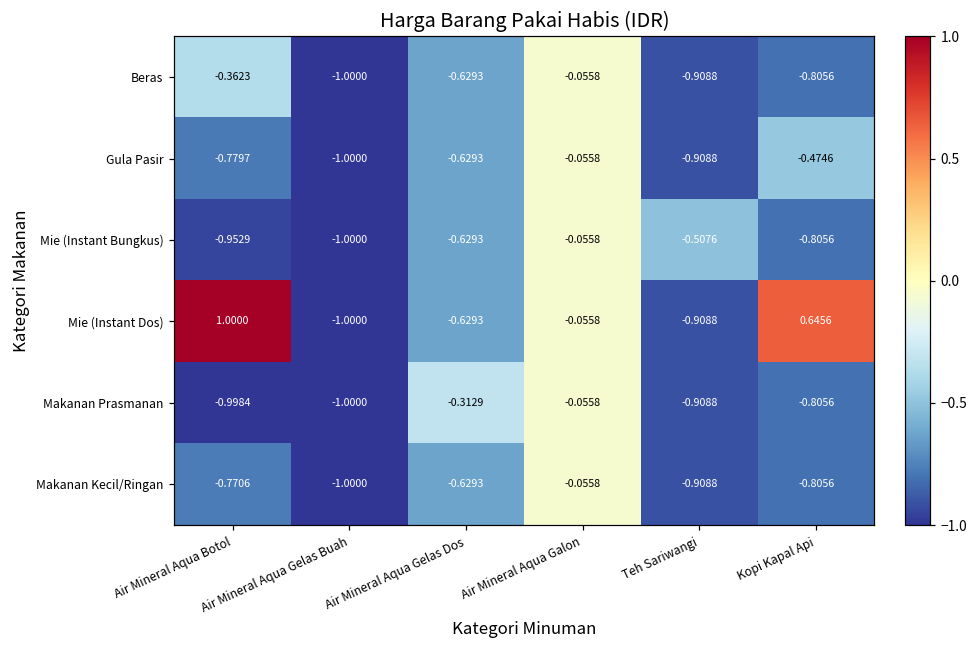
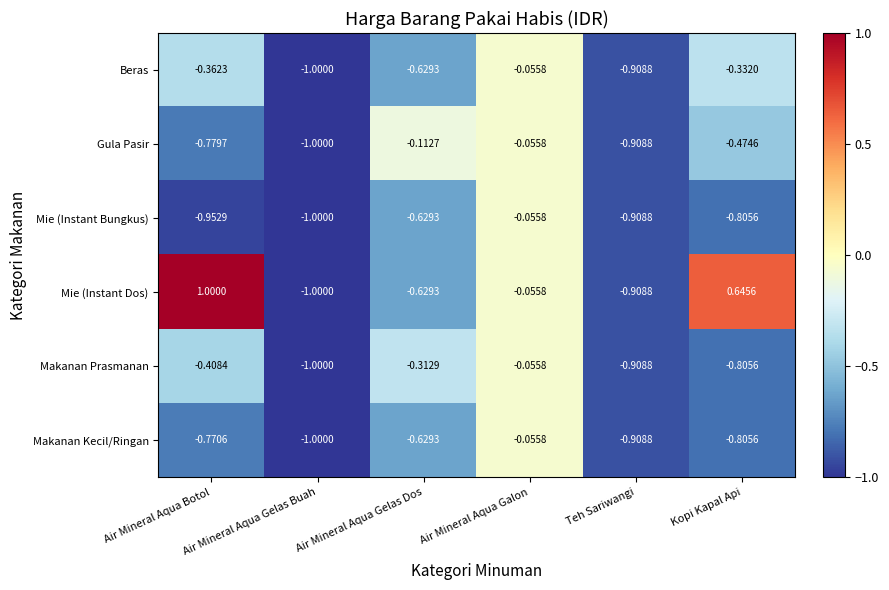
Beras, Kopi Kapal Api: -0.8056 -> -0.3320
Gula Pasir, Air Mineral Aqua Gelas Dos: -0.6293 -> -0.1127
Mie (Instant Bungkus), Teh Sariwangi: -0.5076 -> -0.9088
Makanan Prasmanan, Air Mineral Aqua Botol: -0.9984 -> -0.4084
